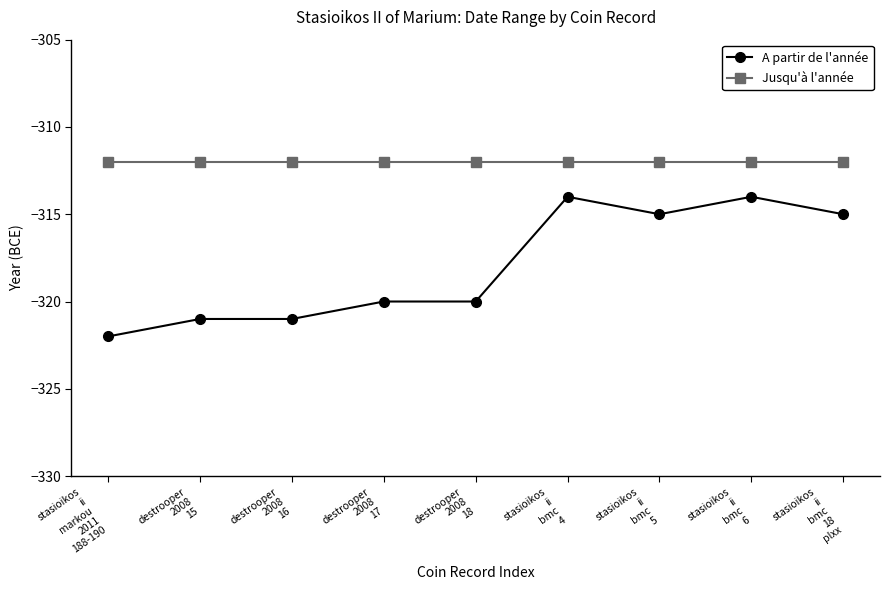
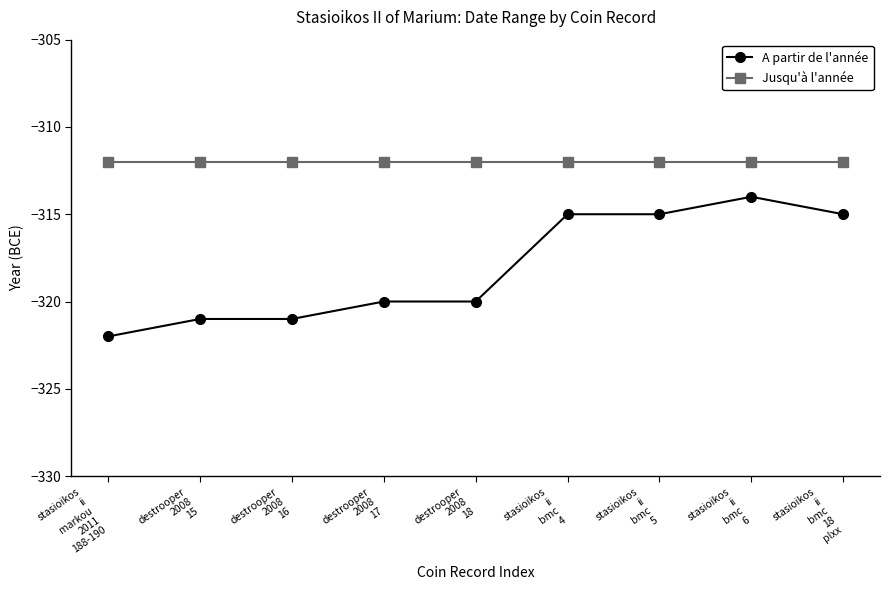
A partir de l'année, stasioikos ii bmc 4: -314 -> -315
